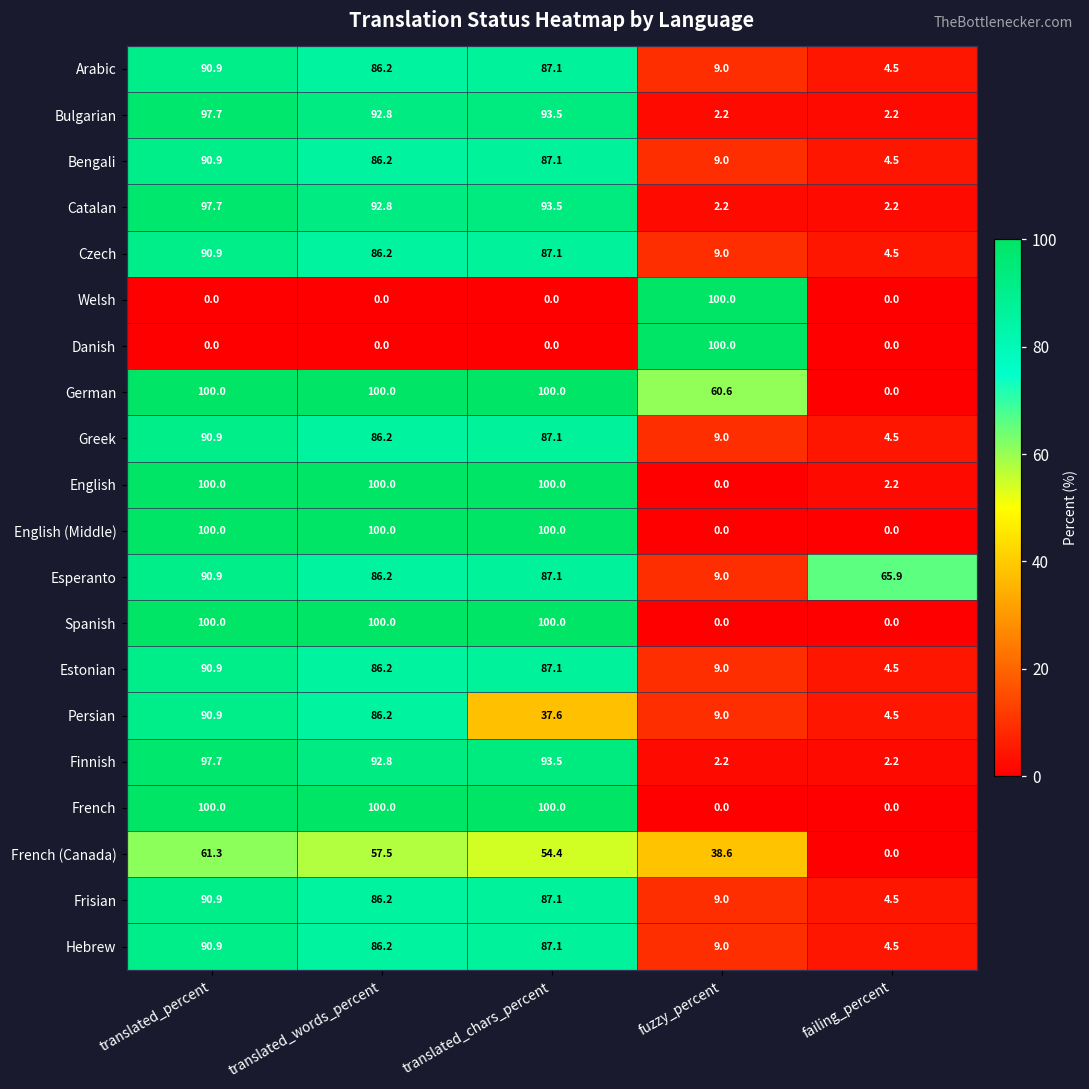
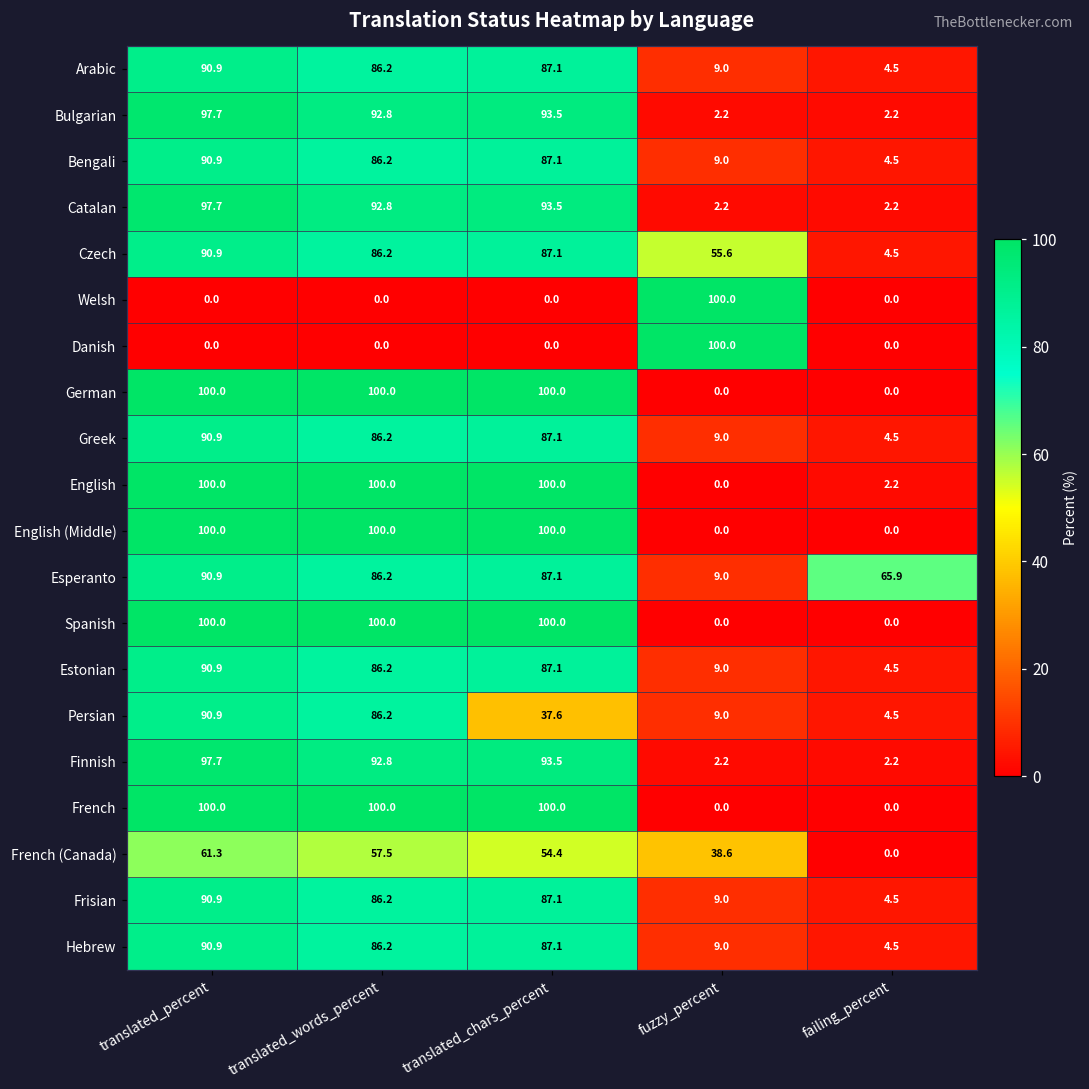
Czech, fuzzy_percent: 9.0 -> 55.6
German, fuzzy_percent: 60.6 -> 0.0
